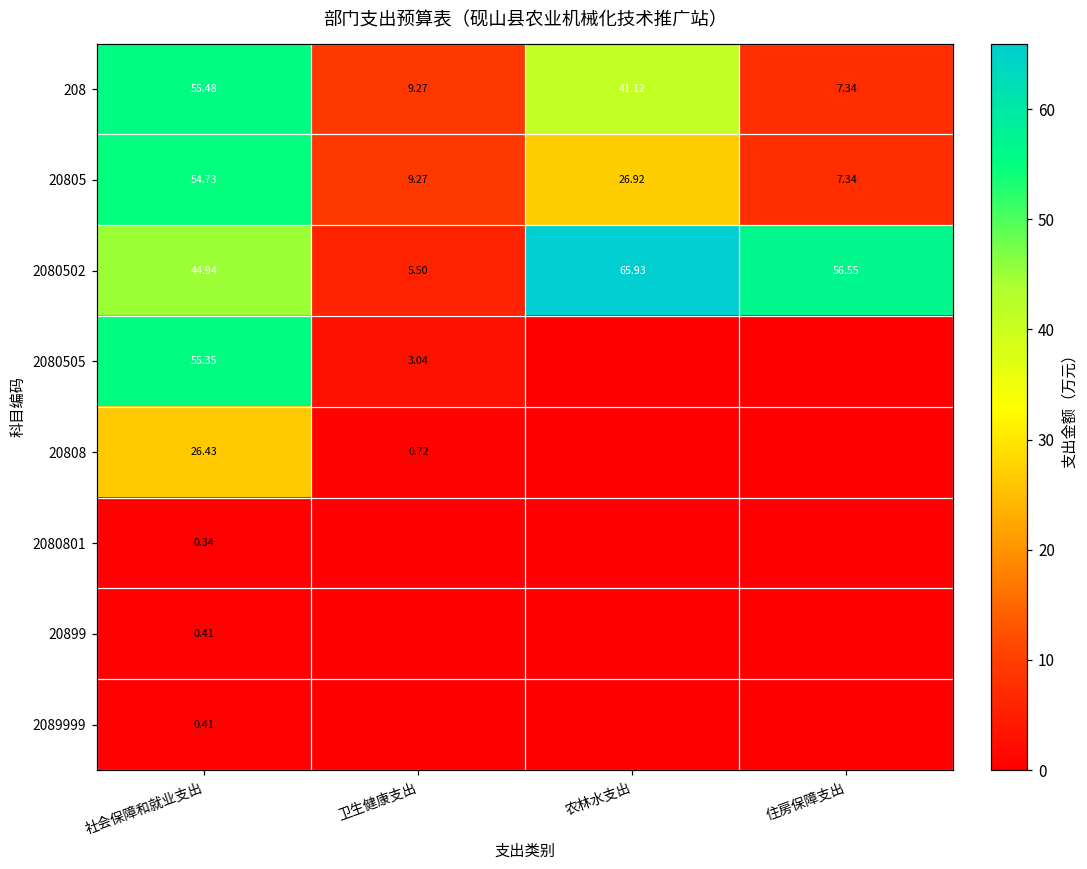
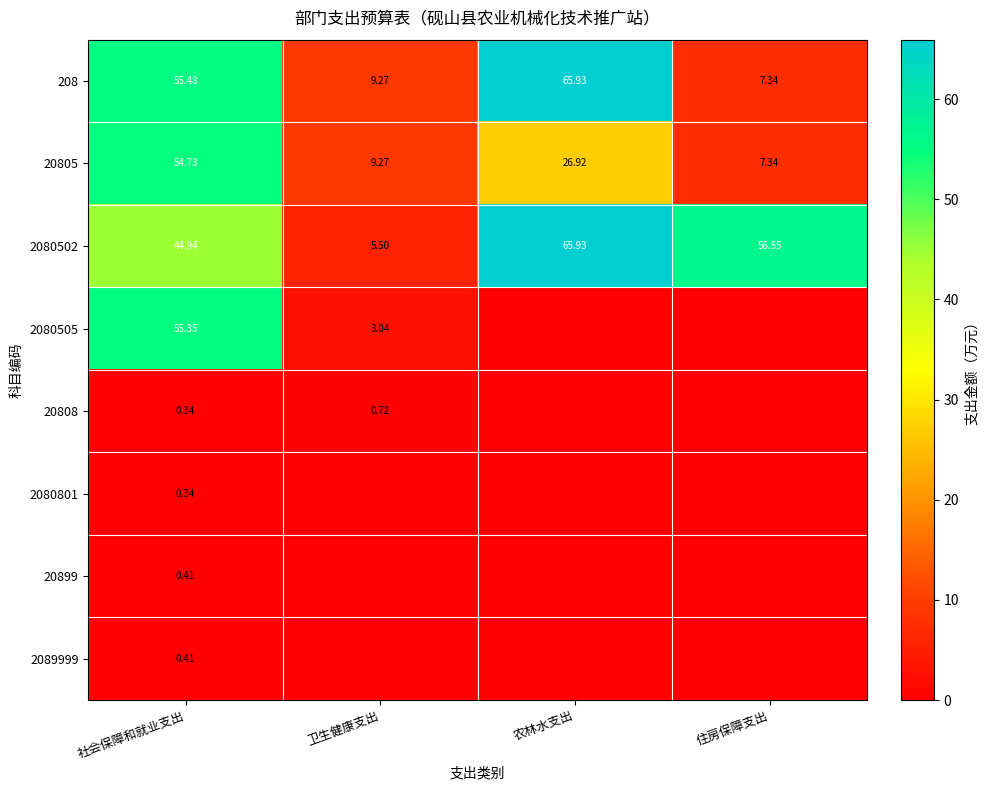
208, 农林水支出: 41.12 -> 65.93
20808, 社会保障和就业支出: 26.43 -> 0.34
